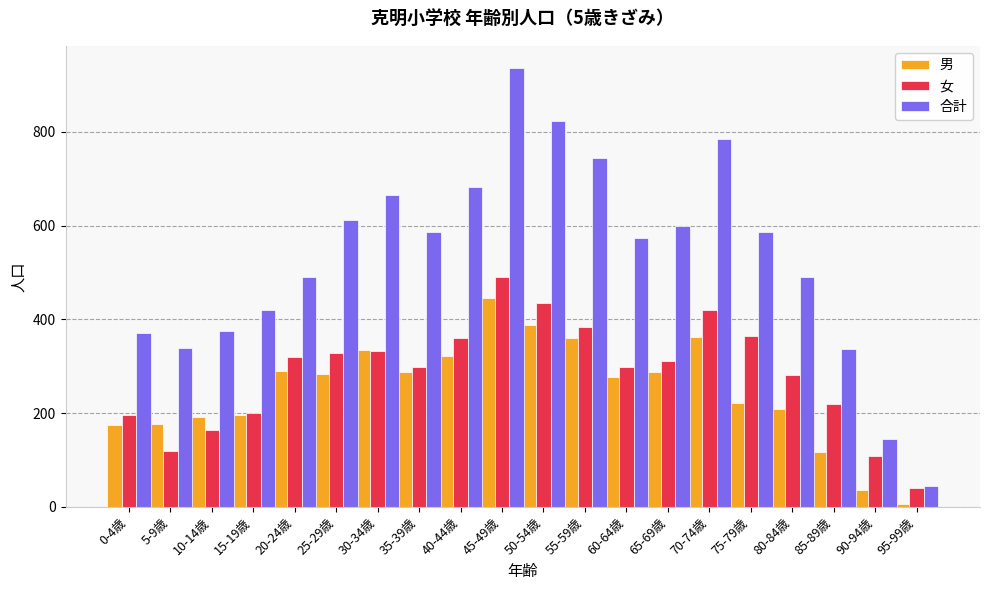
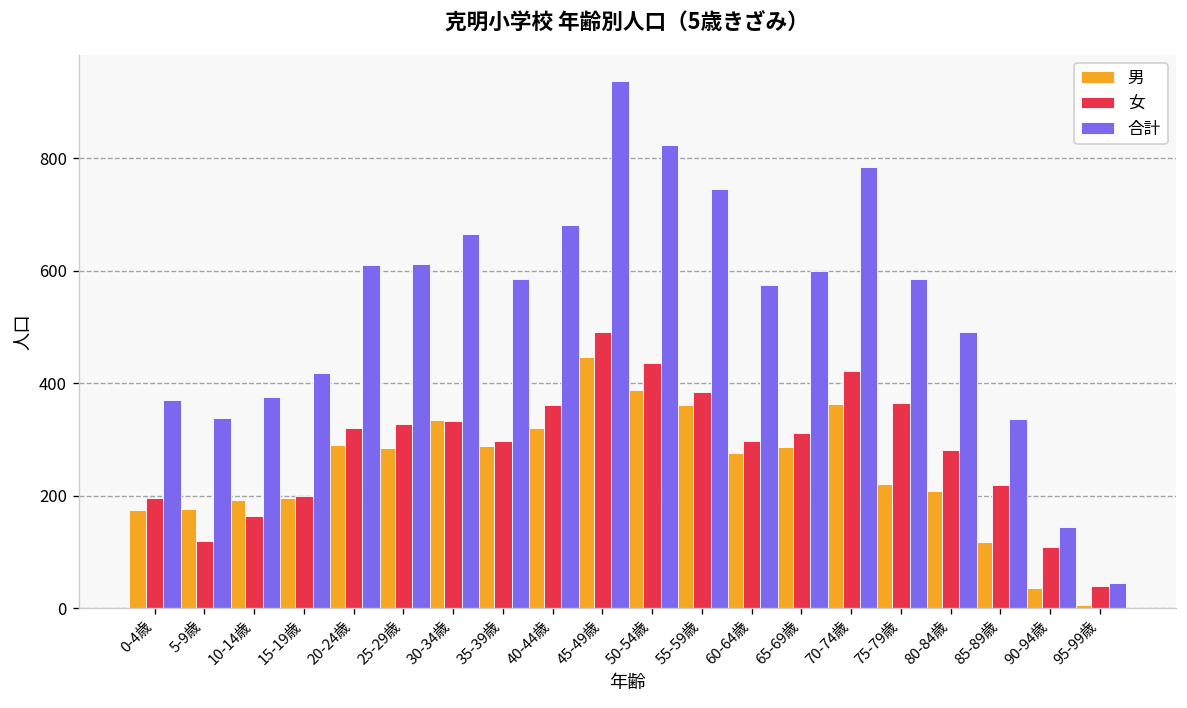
合計, 20-24歳: 490 -> 610
